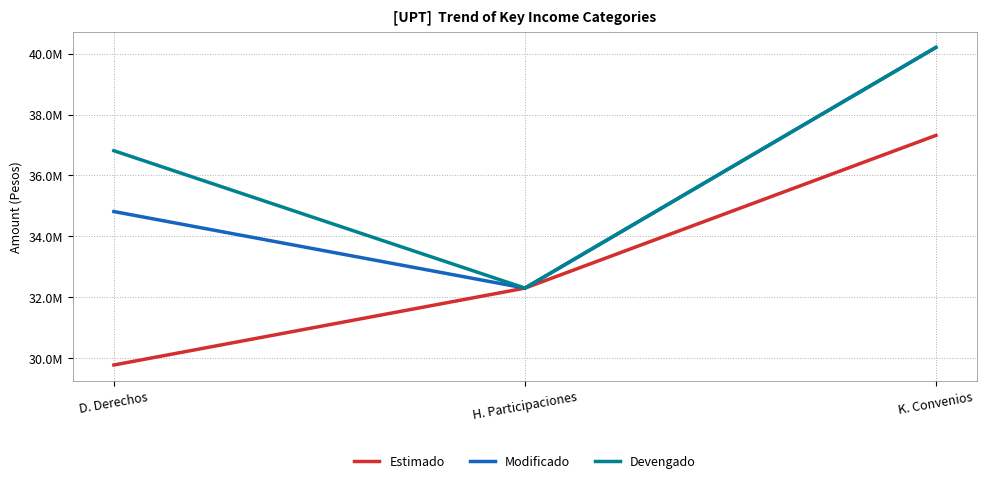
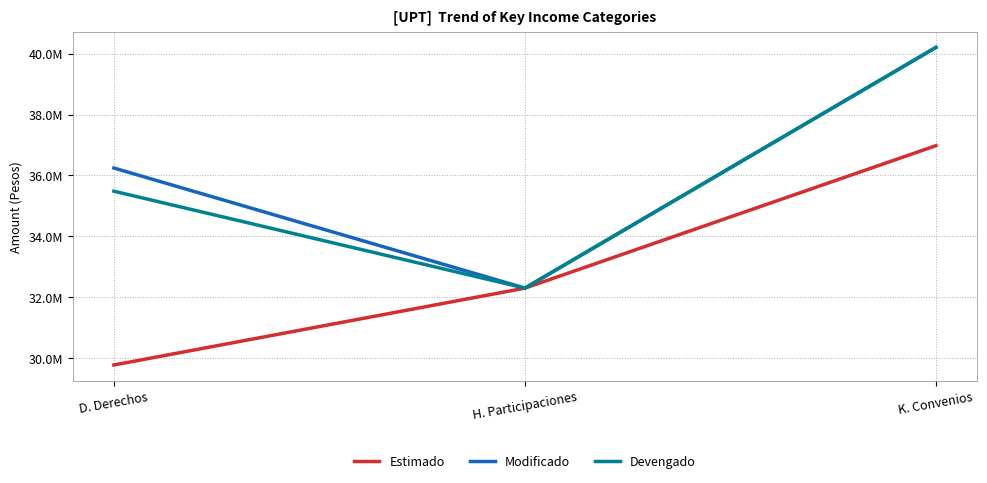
Modificado, D. Derechos: 34800000 -> 36200000
Devengado, D. Derechos: 36800000 -> 35500000
Estimado, K. Convenios: 37300000 -> 37000000
